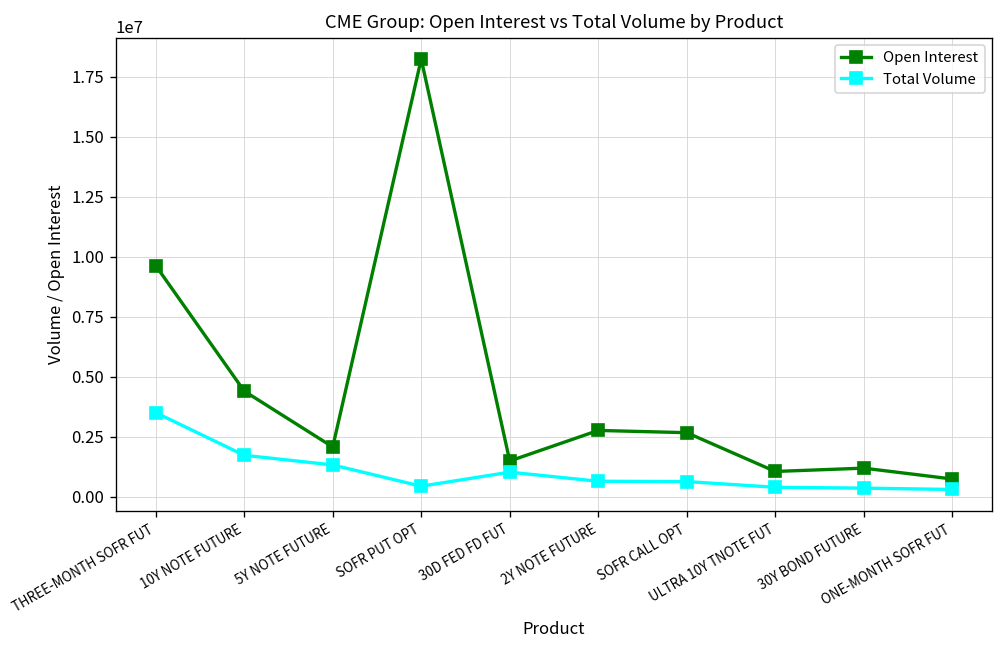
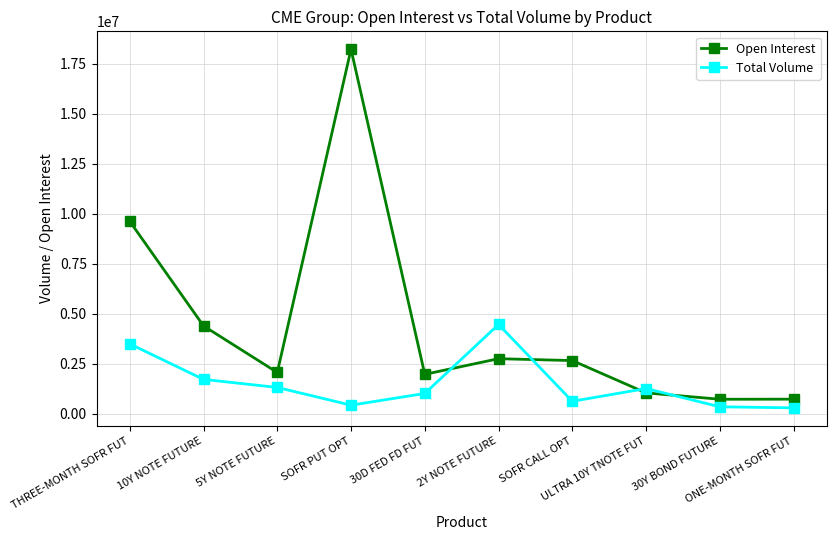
Open Interest, 30D FED FD FUT: 1500000 -> 2000000
Total Volume, 2Y NOTE FUTURE: 600000 -> 4500000
Total Volume, ULTRA 10Y TNOTE FUT: 400000 -> 1300000
Open Interest, 30Y BOND FUTURE: 1200000 -> 700000
